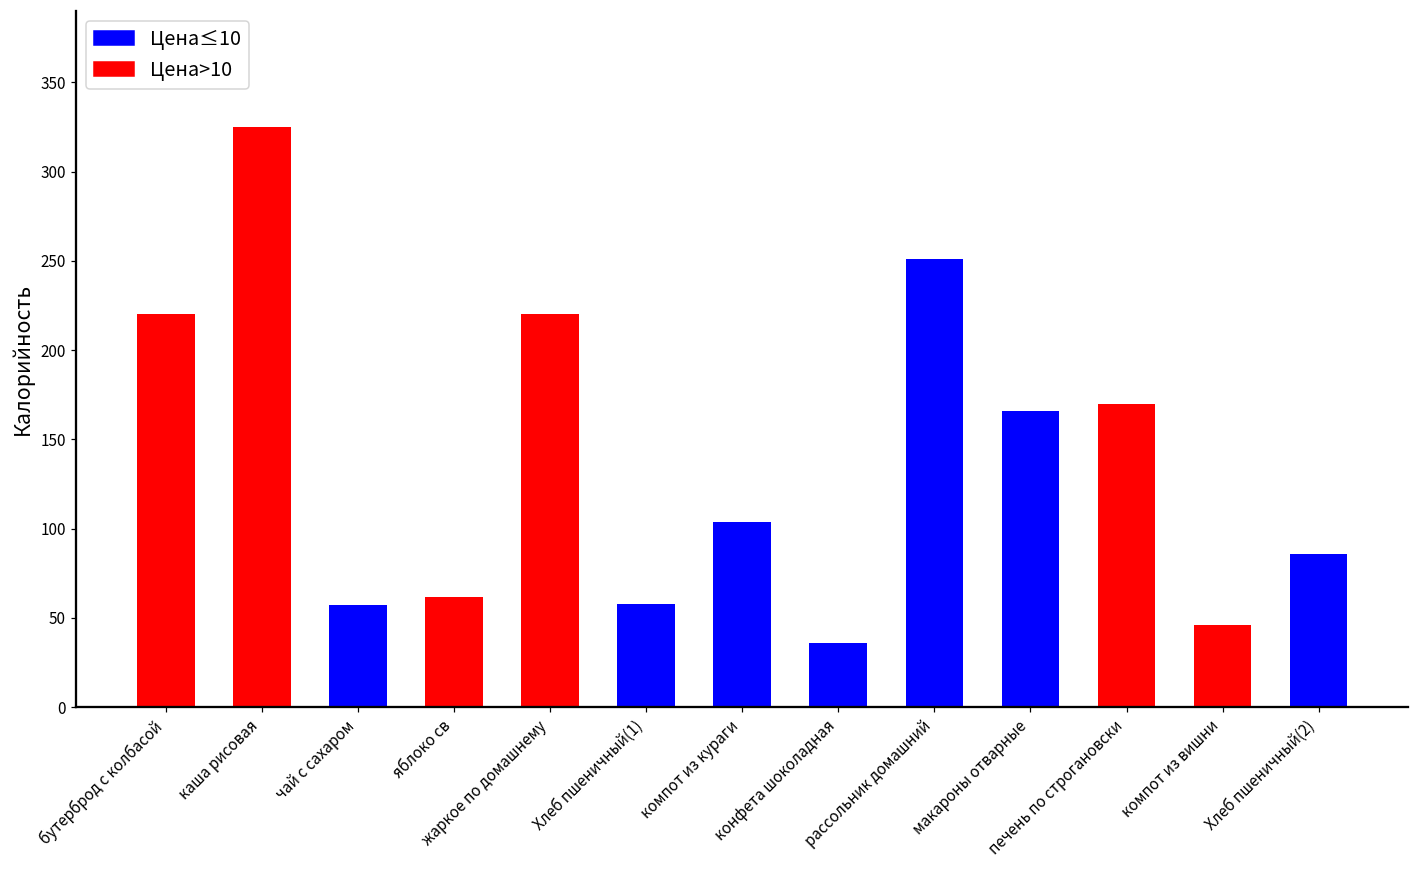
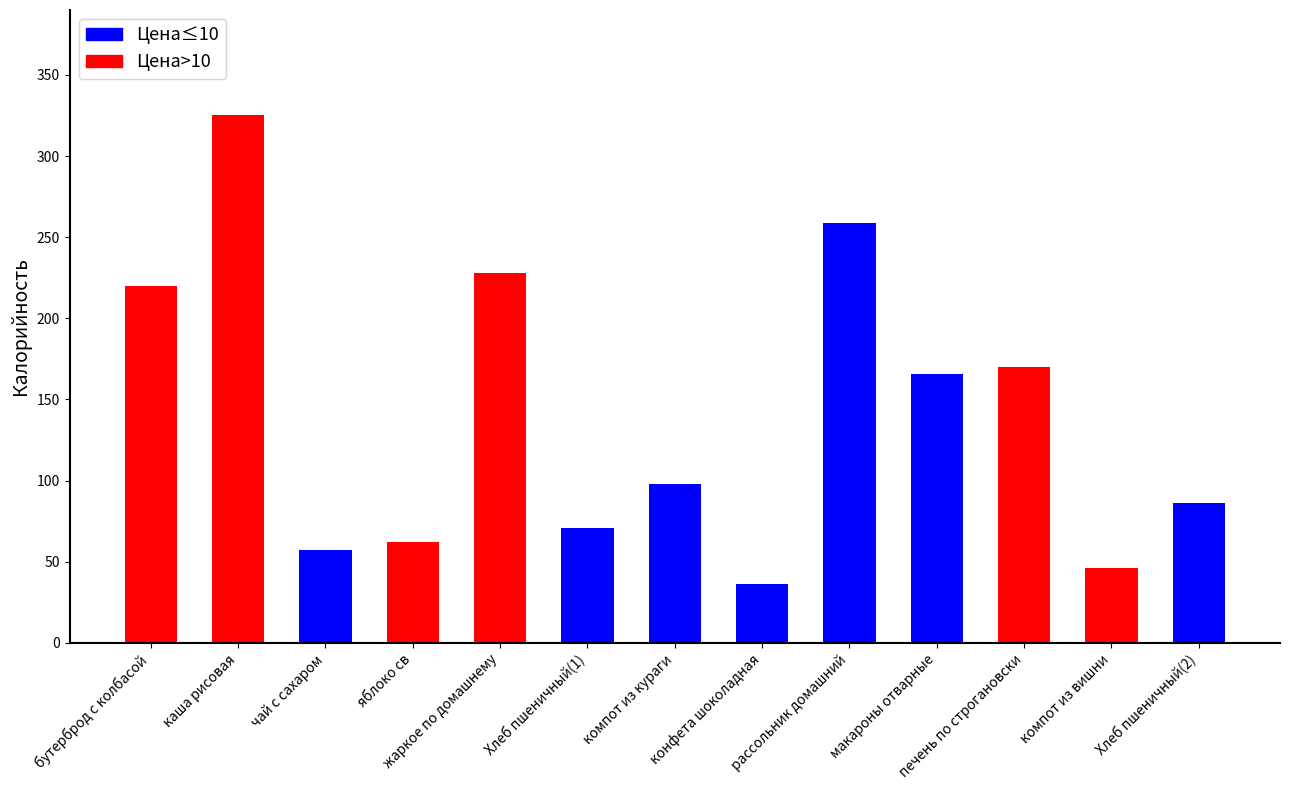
жаркое по домашнему: 220 -> 228
Хлеб пшеничный(1): 58 -> 71
компот из кураги: 104 -> 98
рассольник домашний: 251 -> 259
